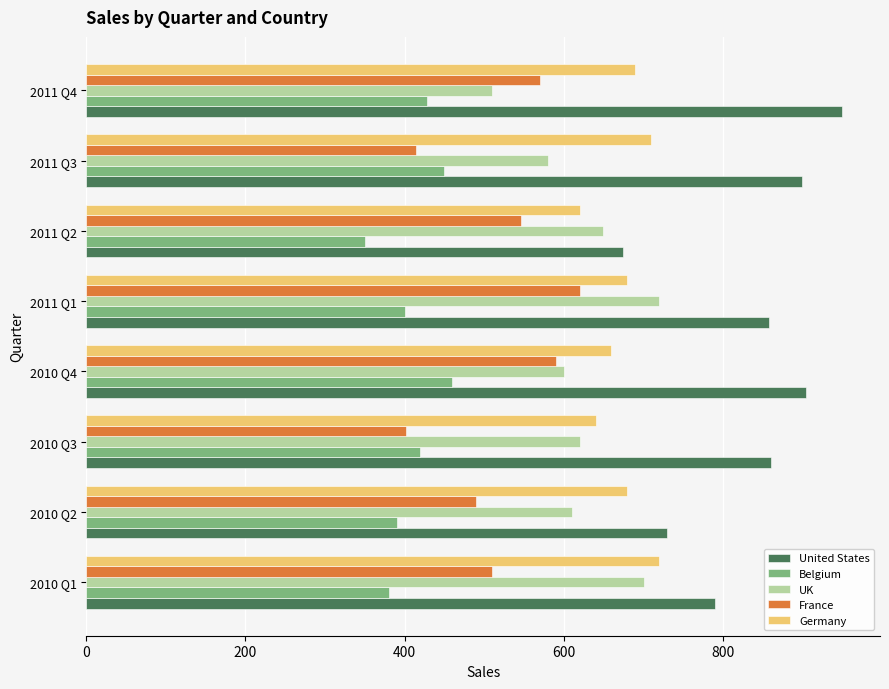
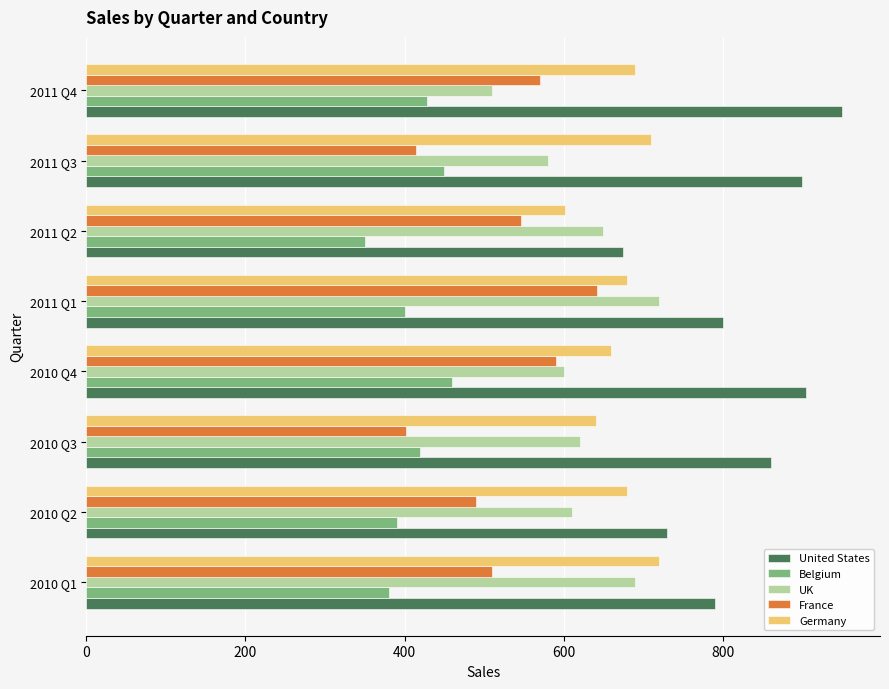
Germany, 2011 Q2: 620 -> 600
France, 2011 Q1: 620 -> 640
United States, 2011 Q1: 860 -> 800
UK, 2010 Q1: 700 -> 690
